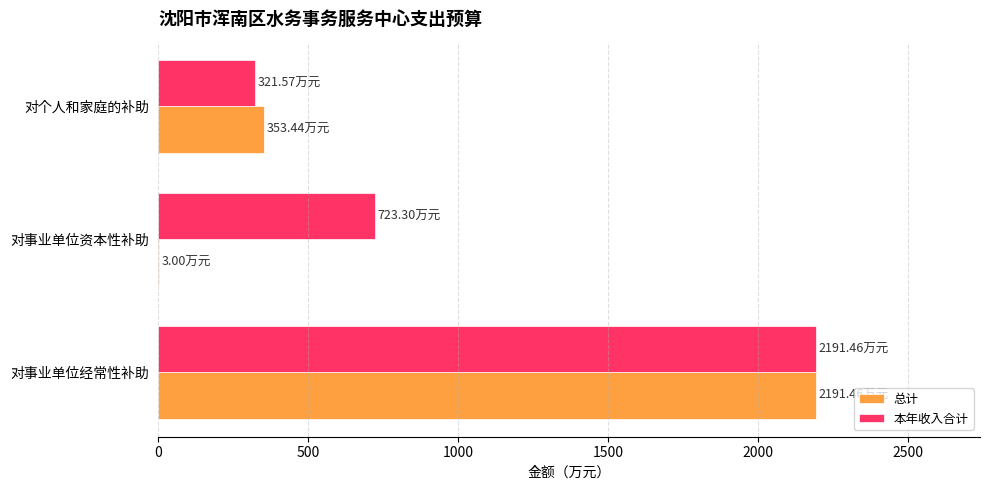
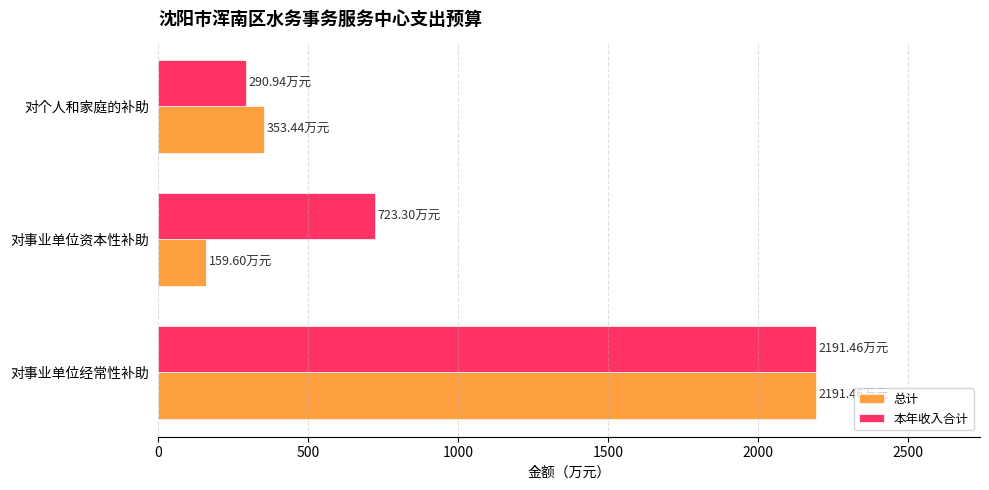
本年收入合计, 对个人和家庭的补助: 321.57 -> 290.94
总计, 对事业单位资本性补助: 3.00 -> 159.60
